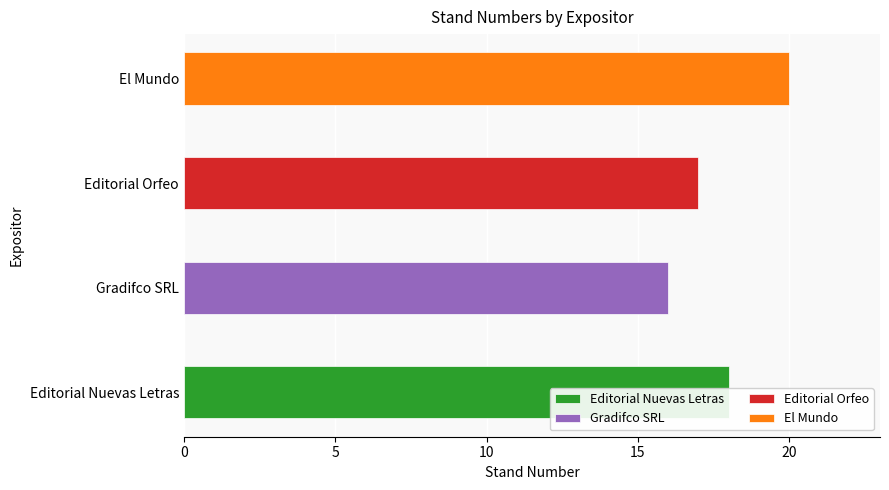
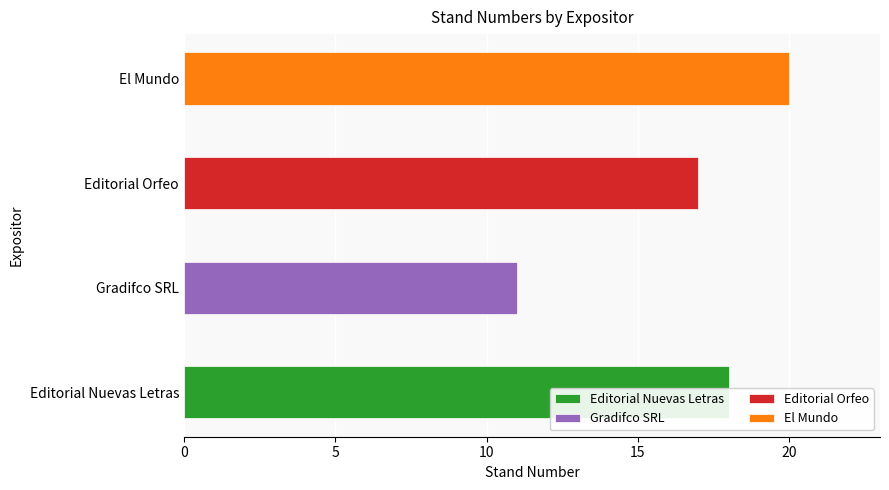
Gradifco SRL: 16 -> 11
